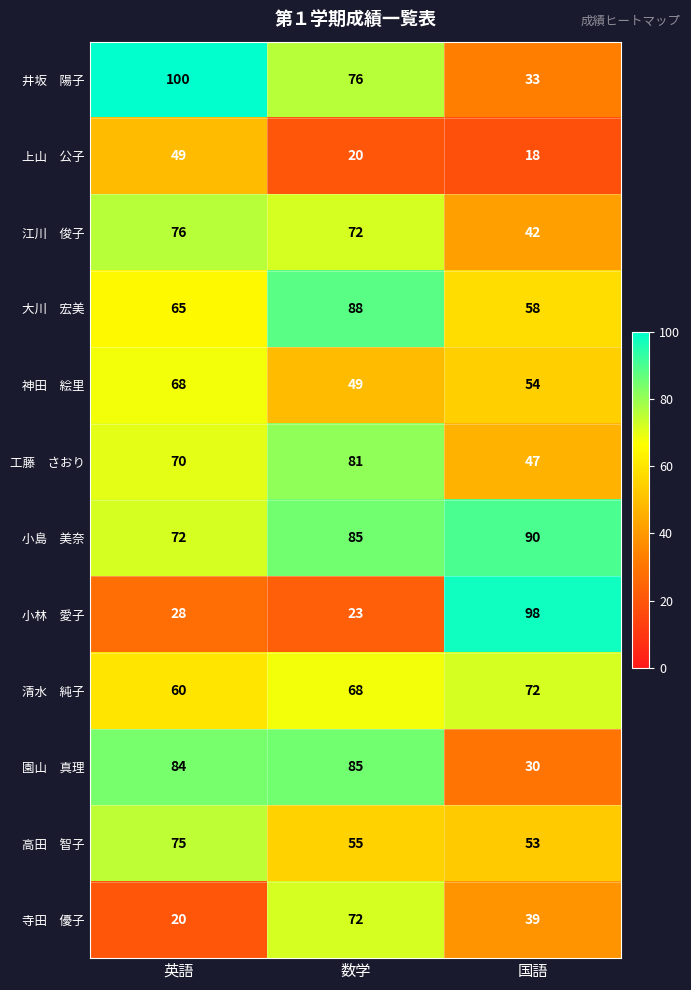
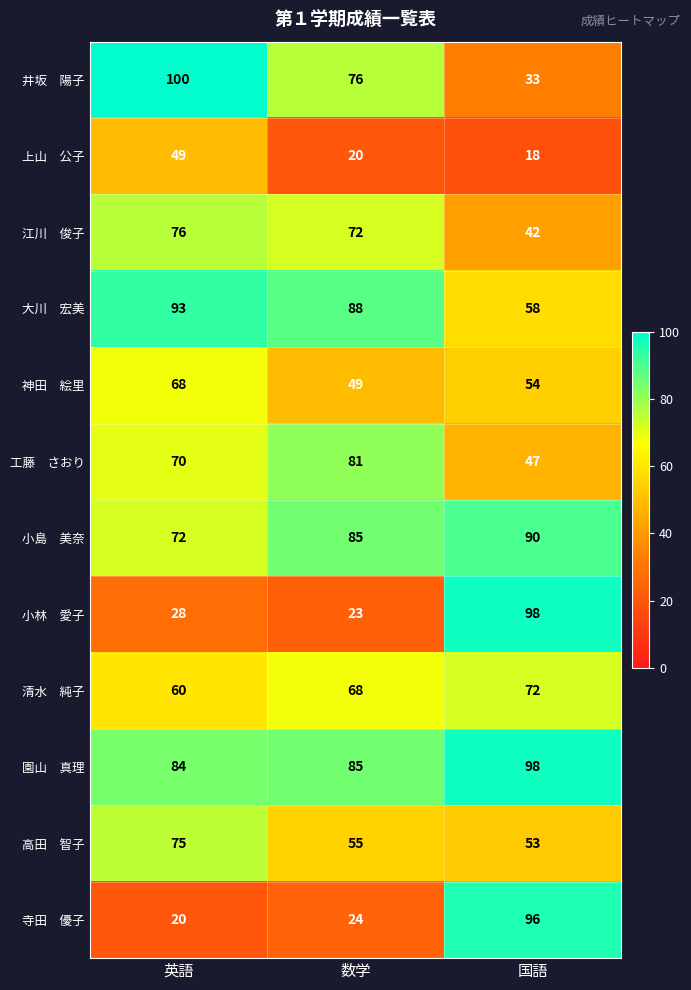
大川 宏美, 英語: 65 -> 93
園山 真理, 国語: 30 -> 98
寺田 優子, 数学: 72 -> 24
寺田 優子, 国語: 39 -> 96
